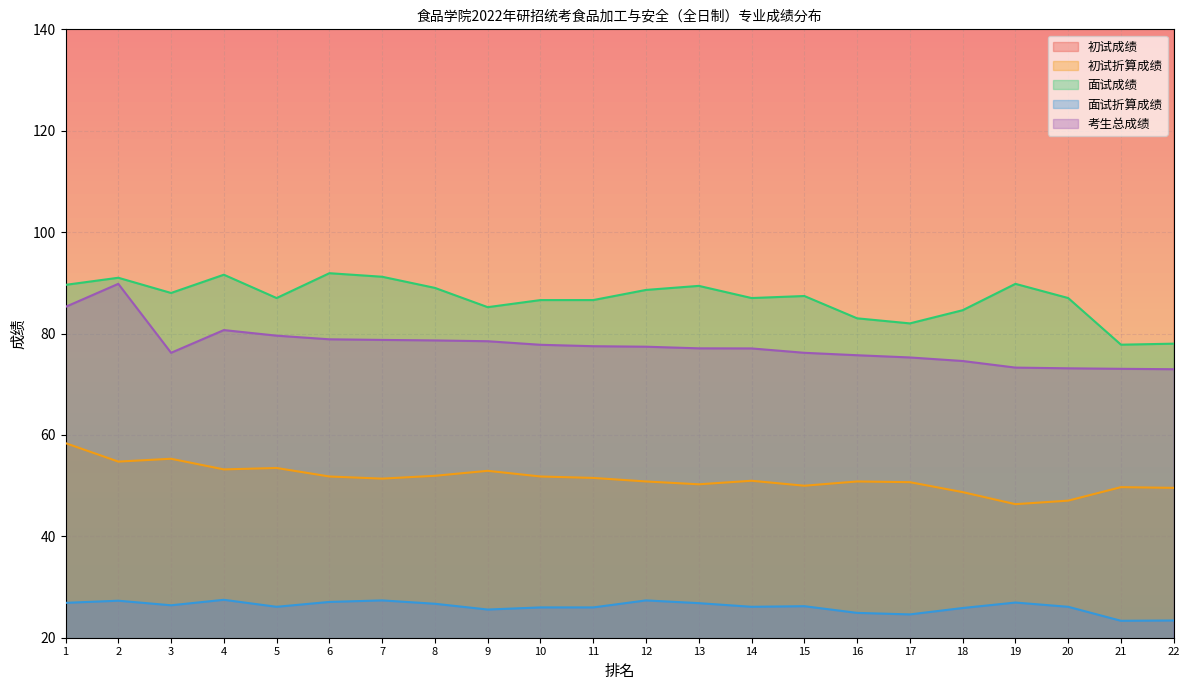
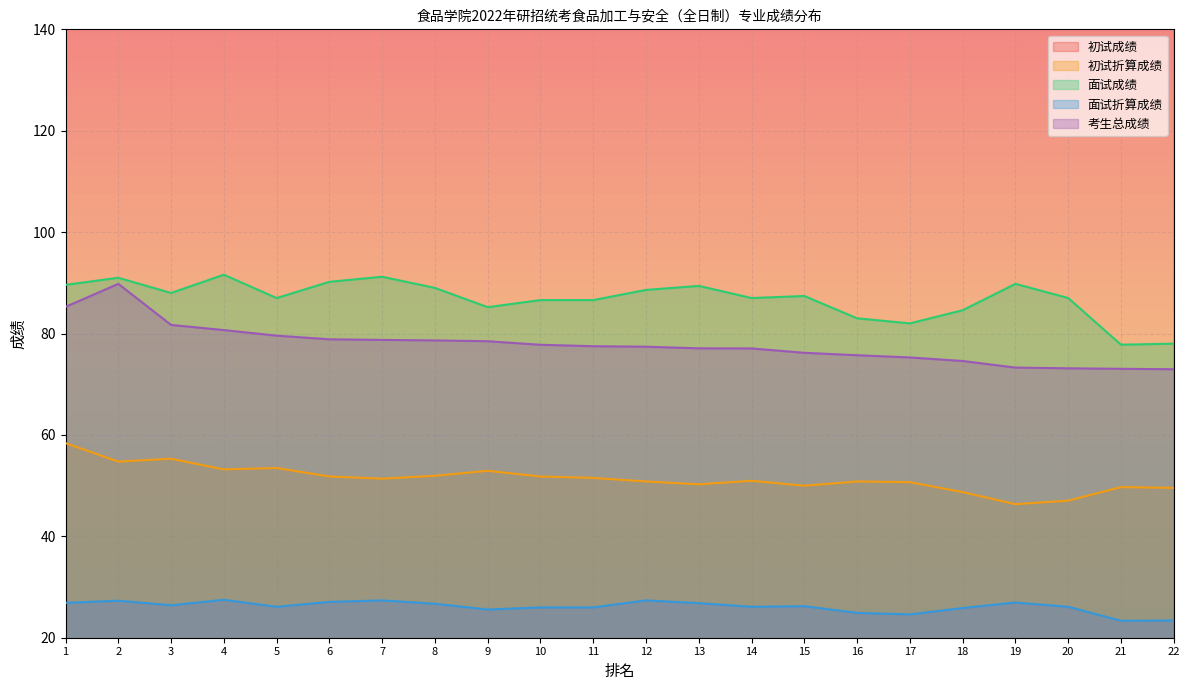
考生总成绩, 3: 76 -> 82
面试成绩, 6: 92 -> 90
